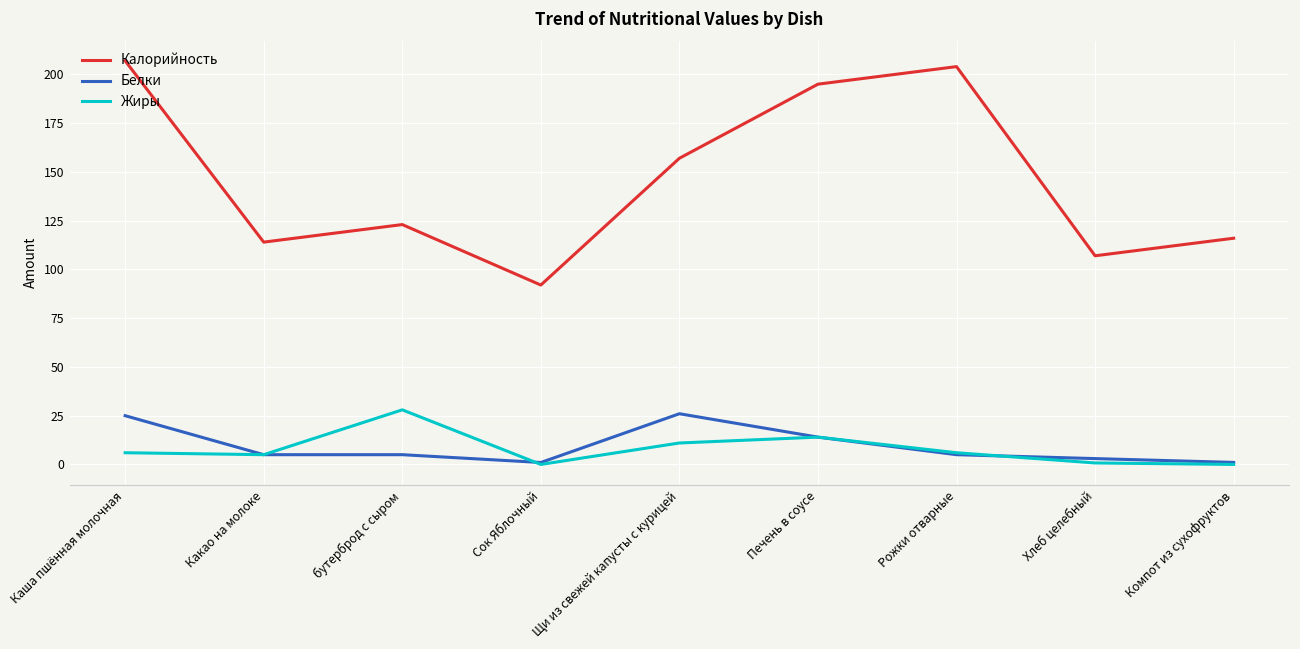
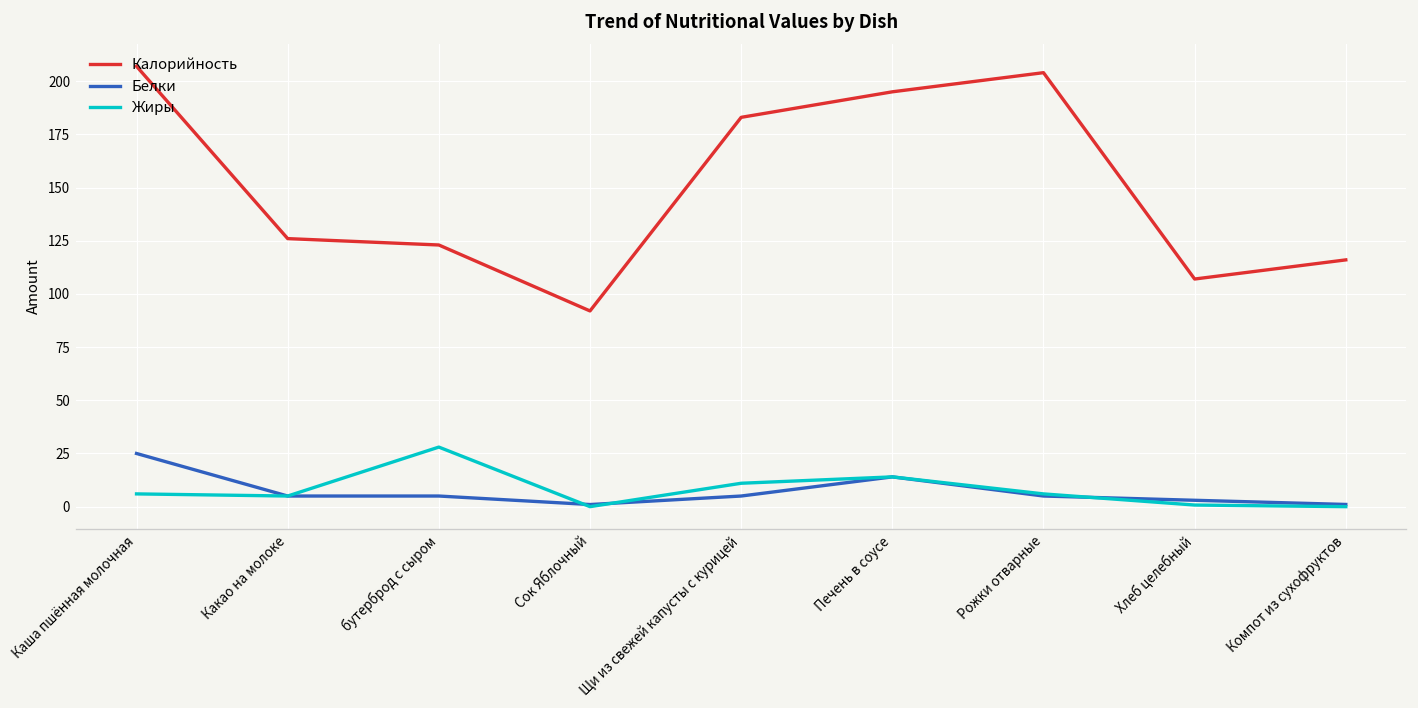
Калорийность, Какао на молоке: 114 -> 126
Калорийность, Щи из свежей капусты с курицей: 157 -> 183
Белки, Щи из свежей капусты с курицей: 26 -> 5
